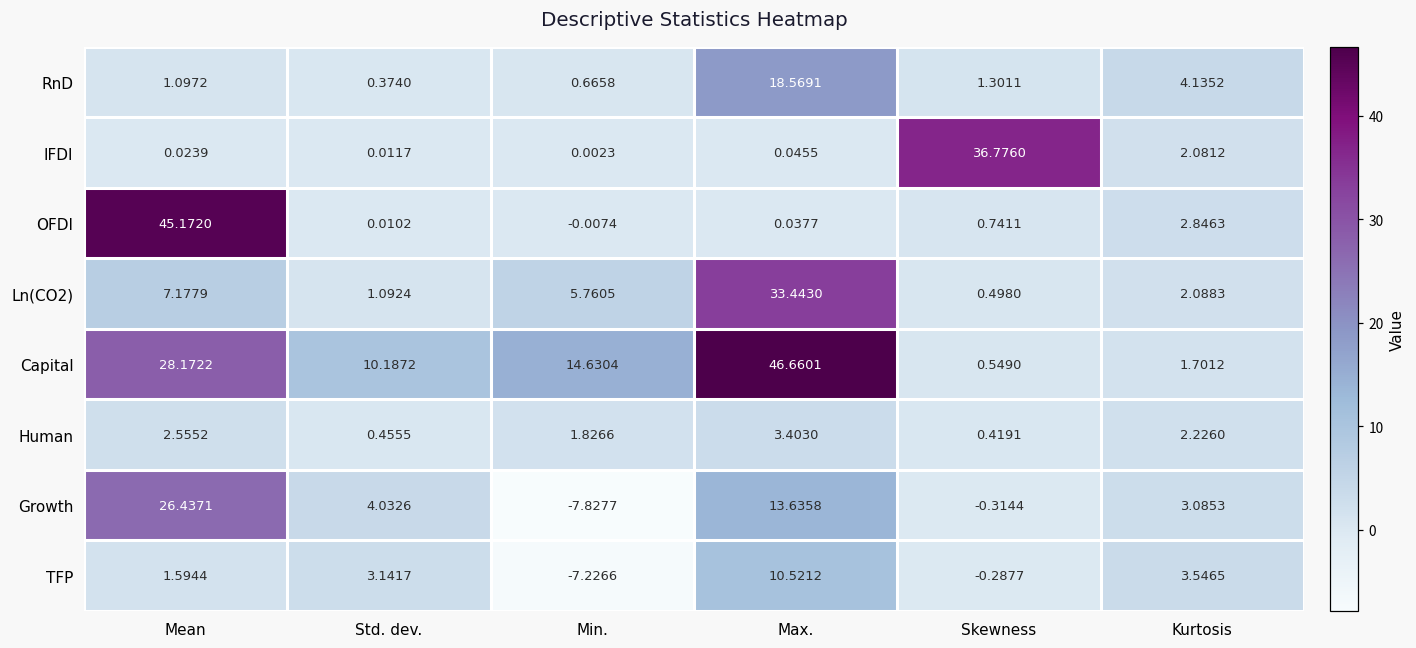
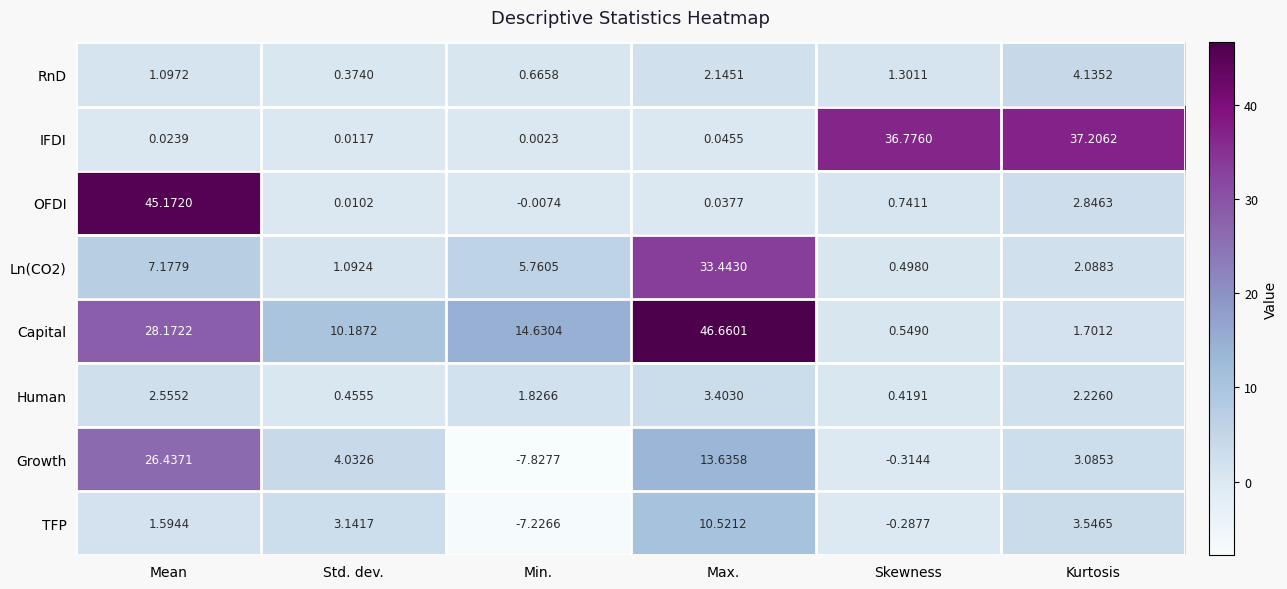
RnD, Max.: 18.5691 -> 2.1451
IFDI, Kurtosis: 2.0812 -> 37.2062
